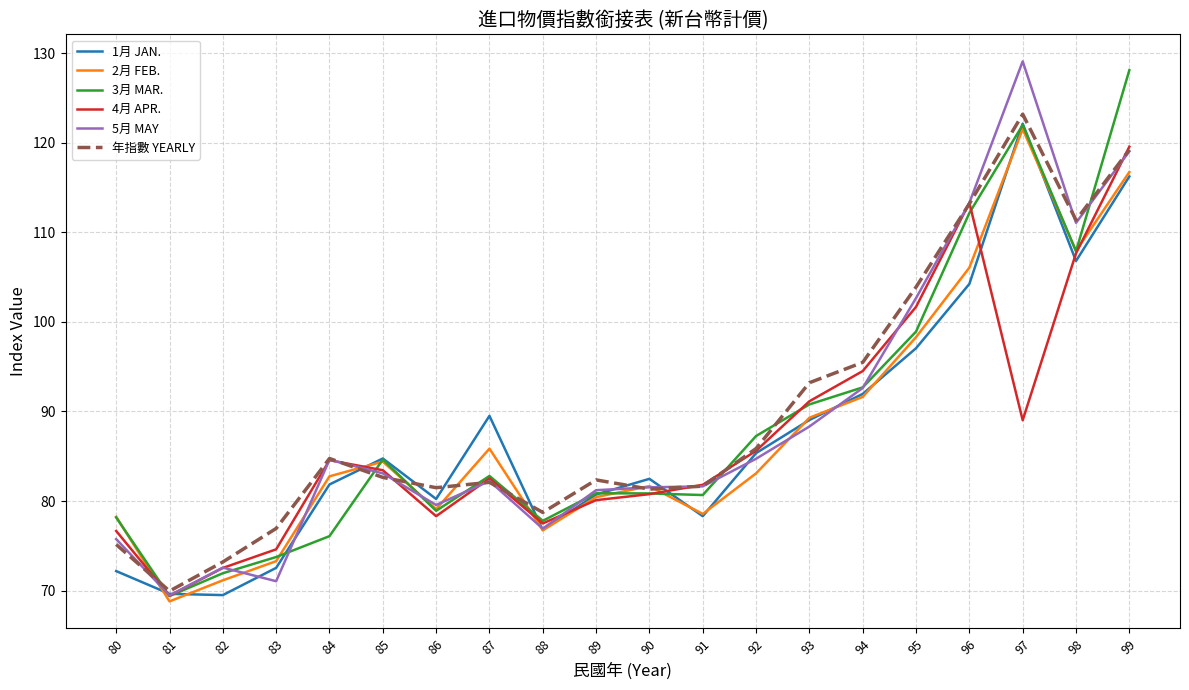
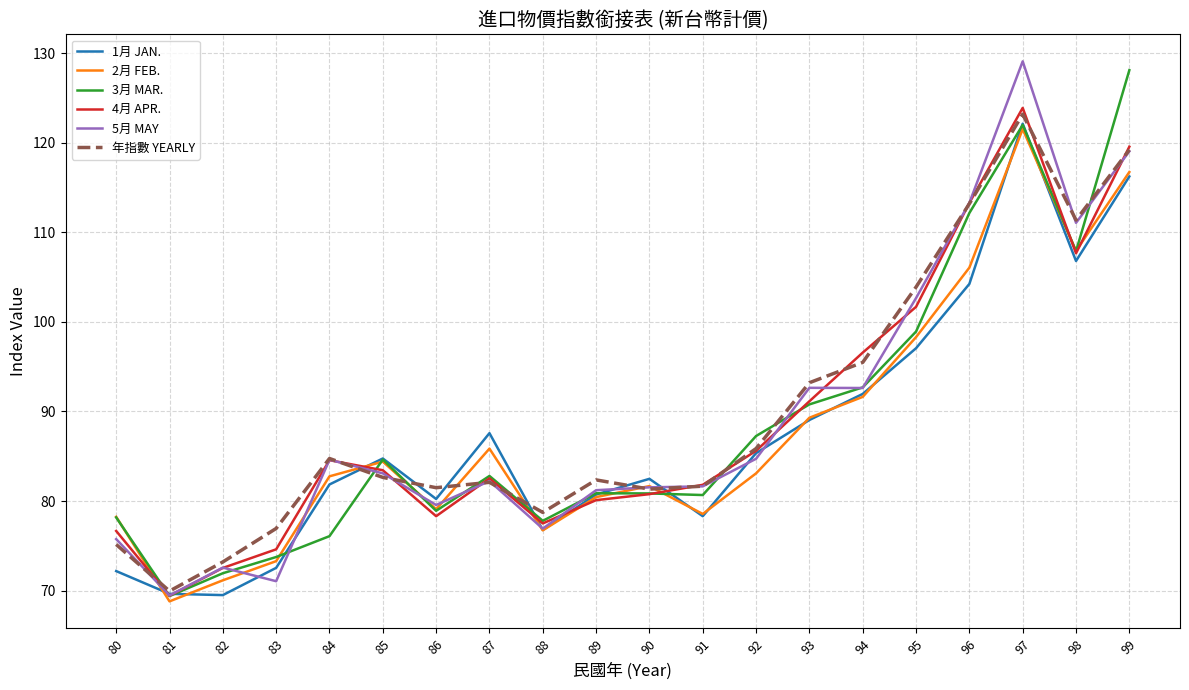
1月 JAN., 87: 90 -> 88
5月 MAY, 93: 88 -> 93
4月 APR., 94: 95 -> 97
4月 APR., 97: 89 -> 124
